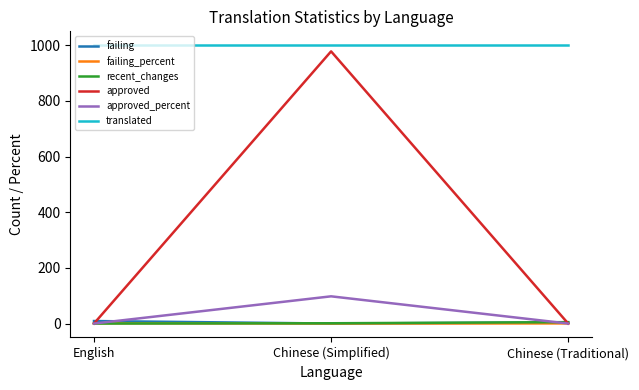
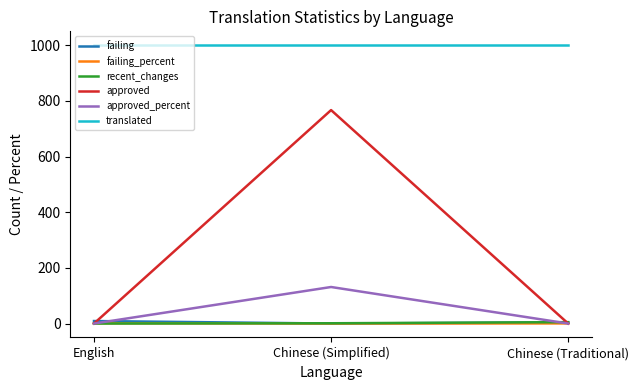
approved, Chinese (Simplified): 980 -> 770
approved_percent, Chinese (Simplified): 100 -> 130
